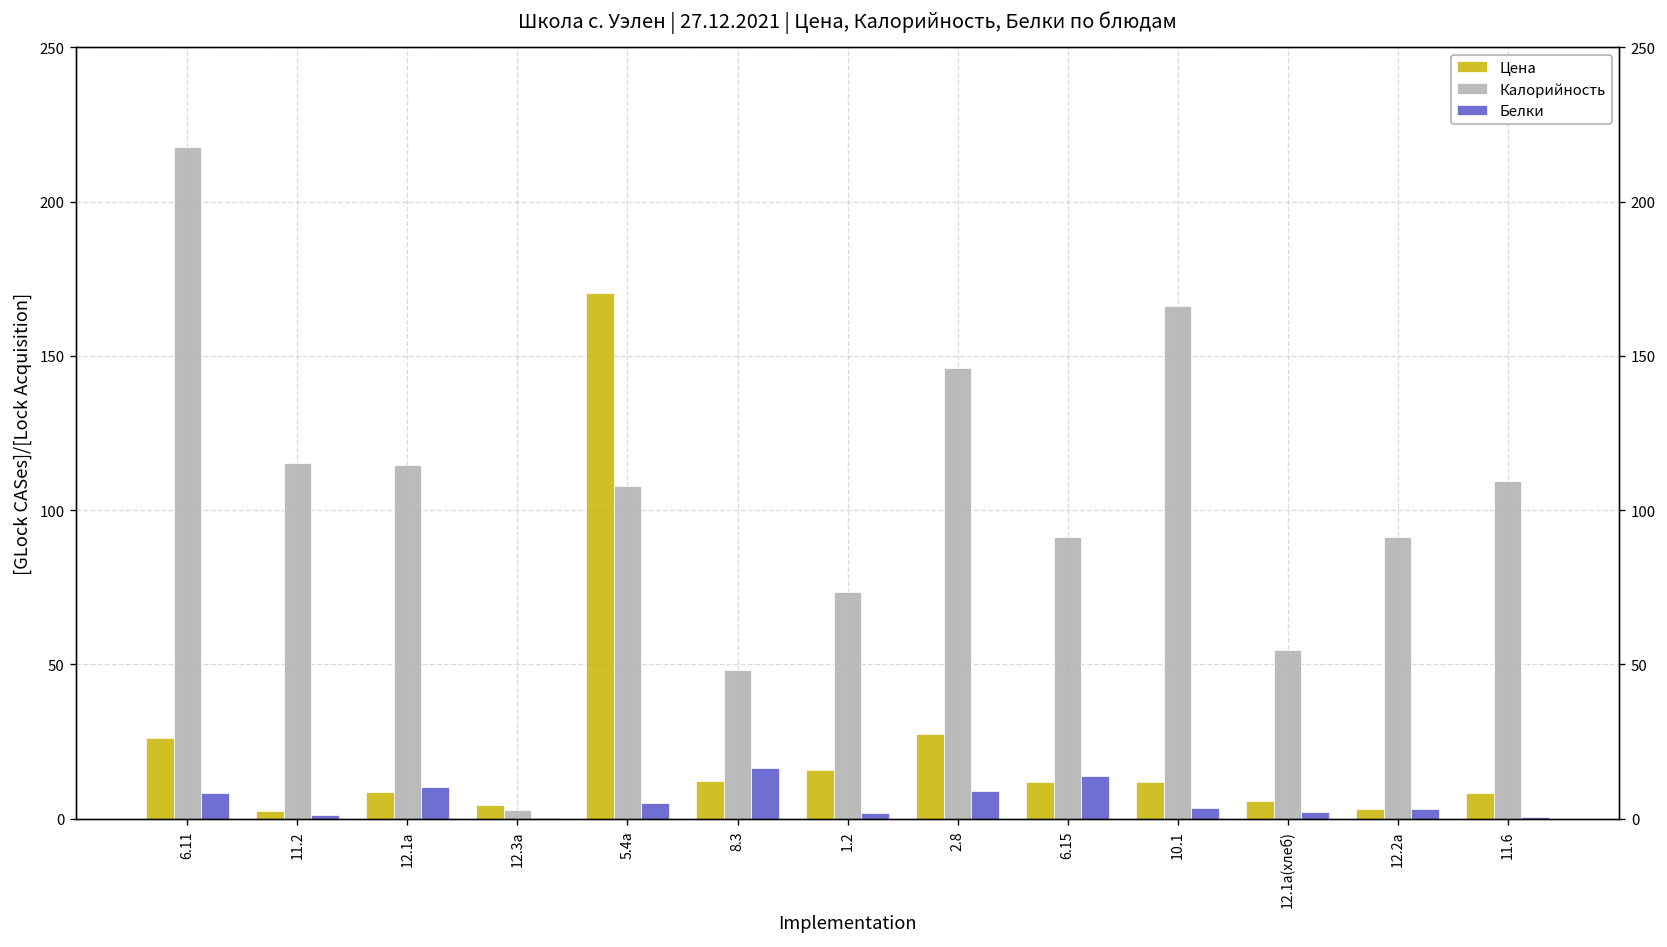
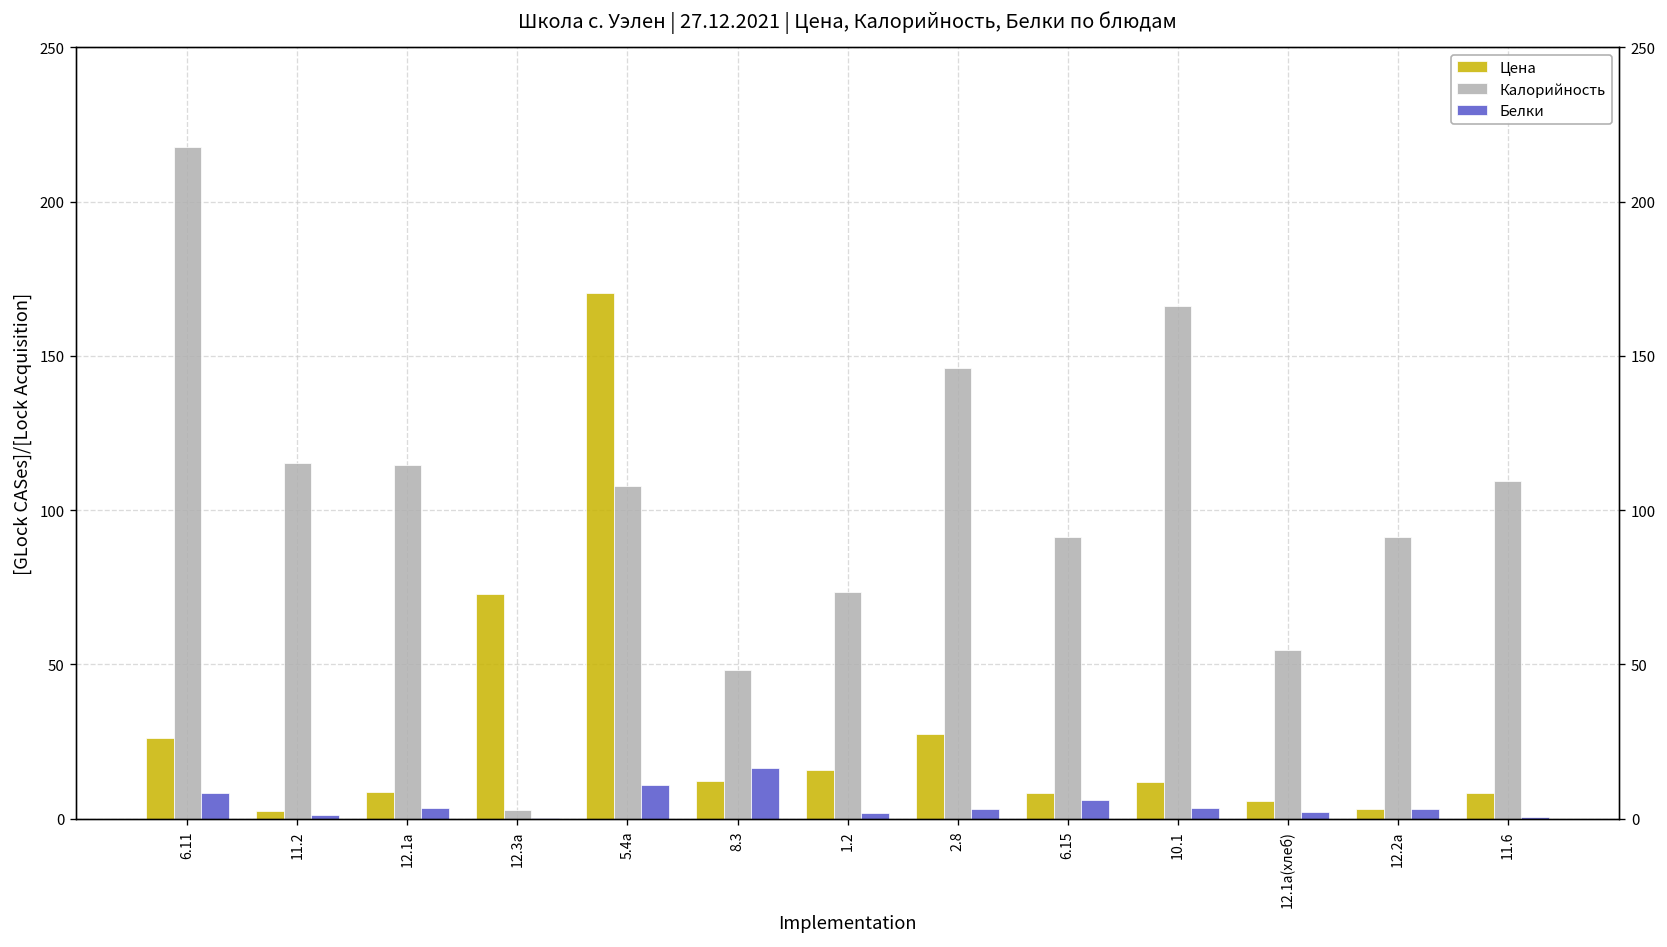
Белки, 12.1а: 10 -> 3
Цена, 12.3а: 5 -> 73
Белки, 5.4а: 5 -> 11
Белки, 2.8: 9 -> 3
Цена, 6.15: 12 -> 8
Белки, 6.15: 14 -> 6
